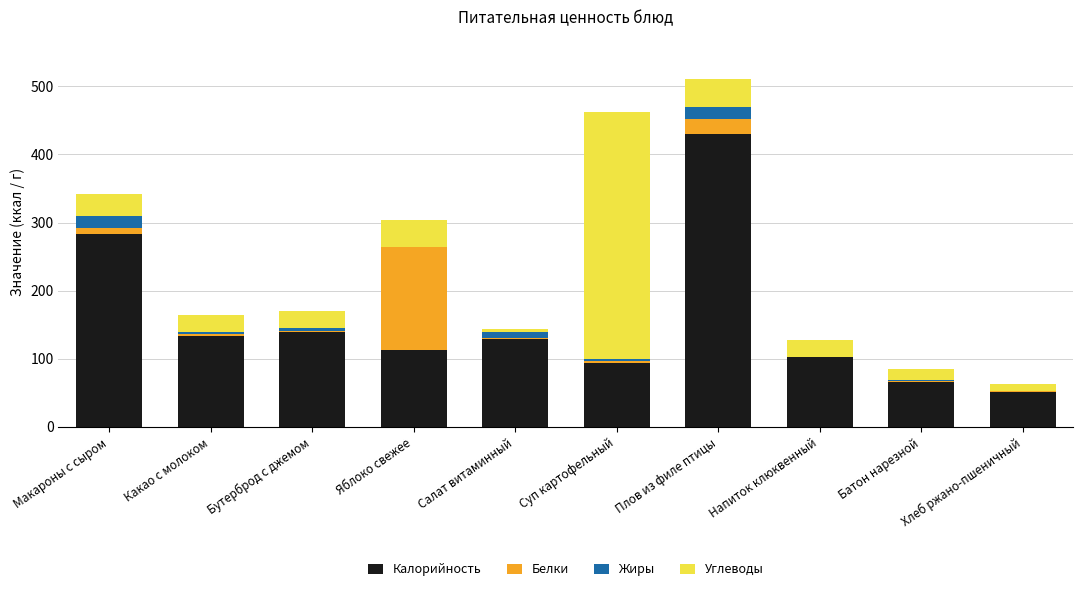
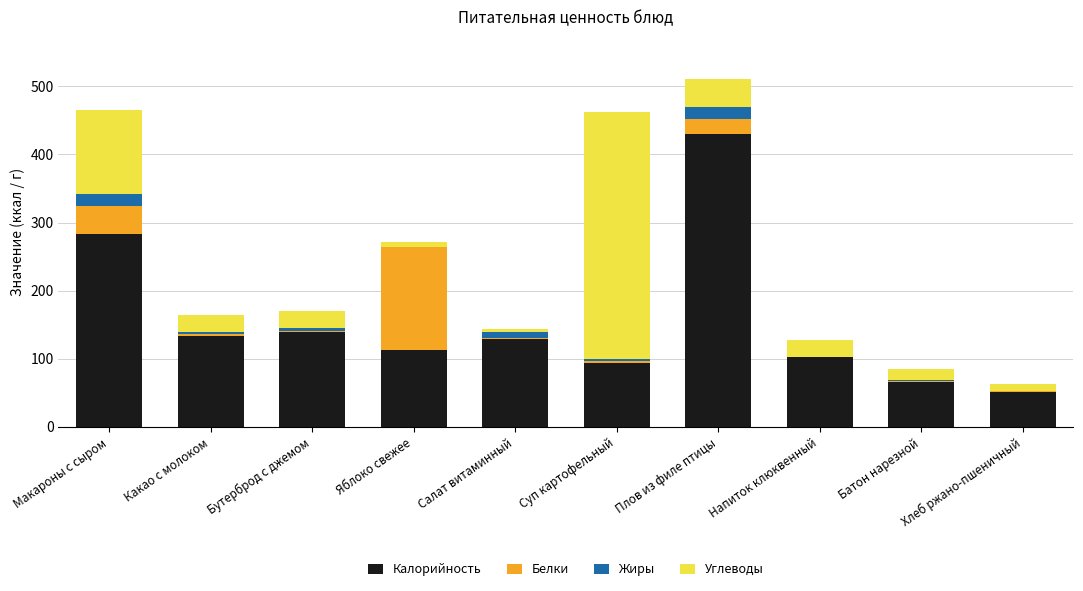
Белки, Макароны с сыром: 10 -> 40
Углеводы, Макароны с сыром: 30 -> 120
Углеводы, Яблоко свежее: 40 -> 10
